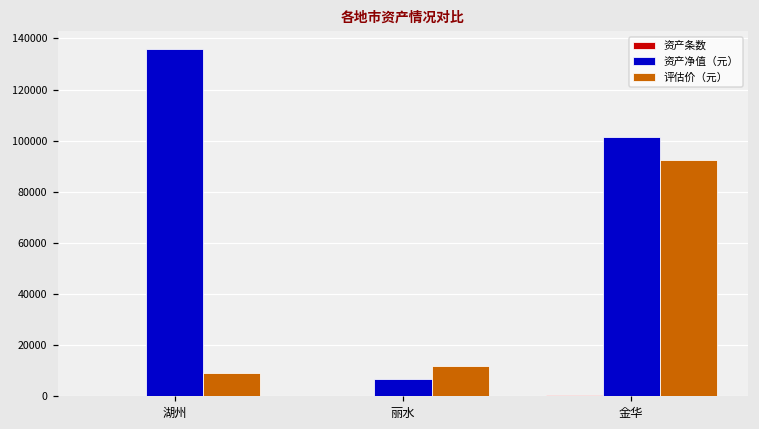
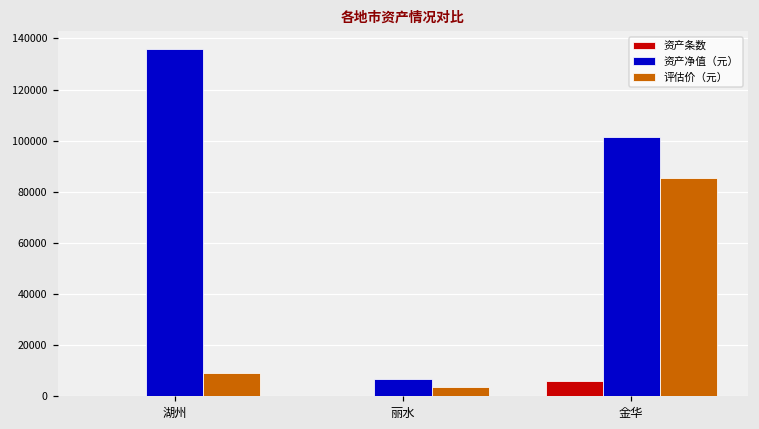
评估价（元）, 丽水: 12000 -> 4000
资产条数, 金华: 0 -> 6000
评估价（元）, 金华: 92000 -> 85000
